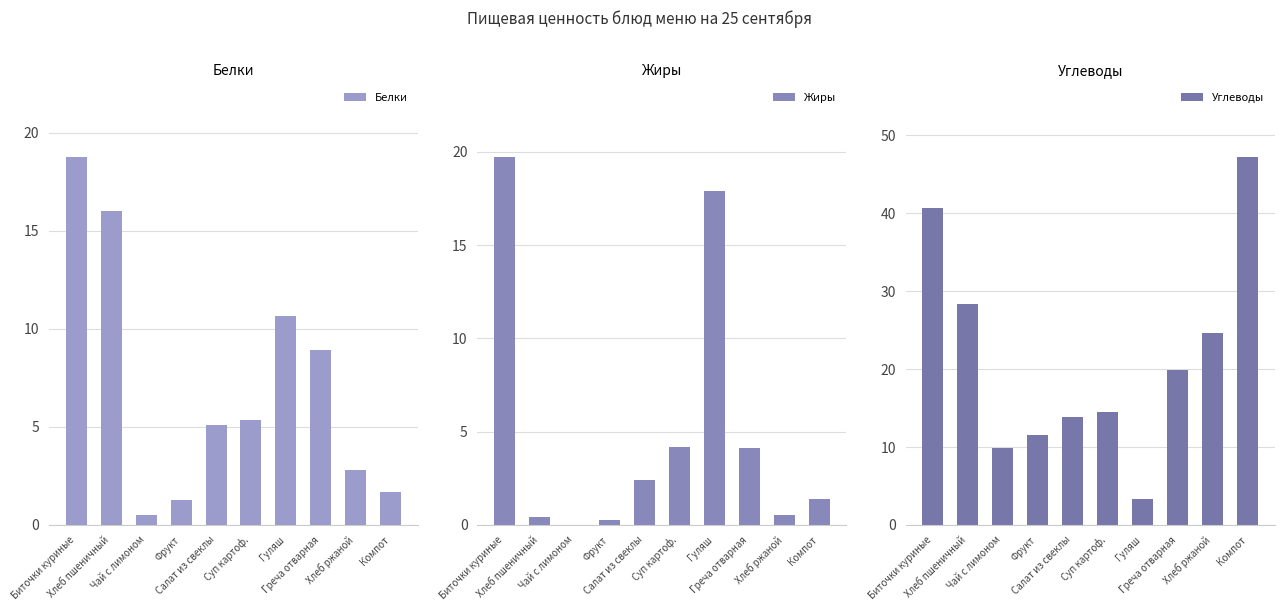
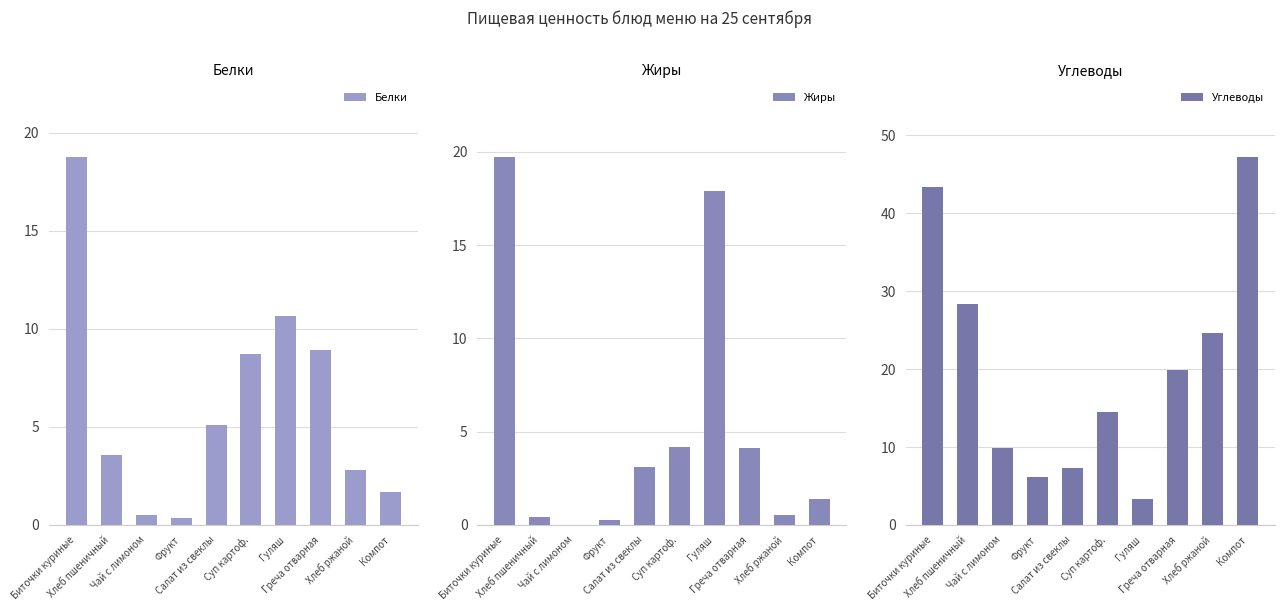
Белки, Хлеб пшеничный: 16.0 -> 3.6
Белки, Фрукт: 1.3 -> 0.3
Белки, Суп картоф.: 5.3 -> 8.7
Жиры, Салат из свеклы: 2.4 -> 3.1
Углеводы, Биточки куриные: 41 -> 43
Углеводы, Фрукт: 12 -> 6
Углеводы, Салат из свеклы: 14 -> 7
